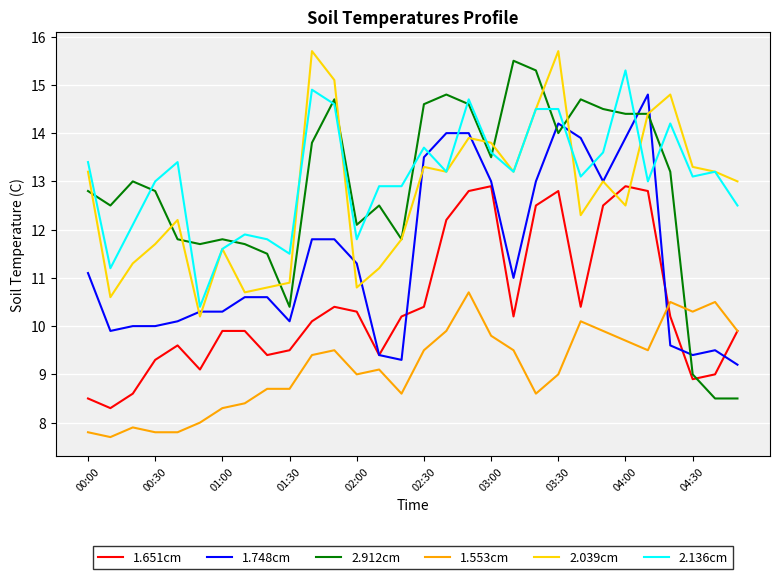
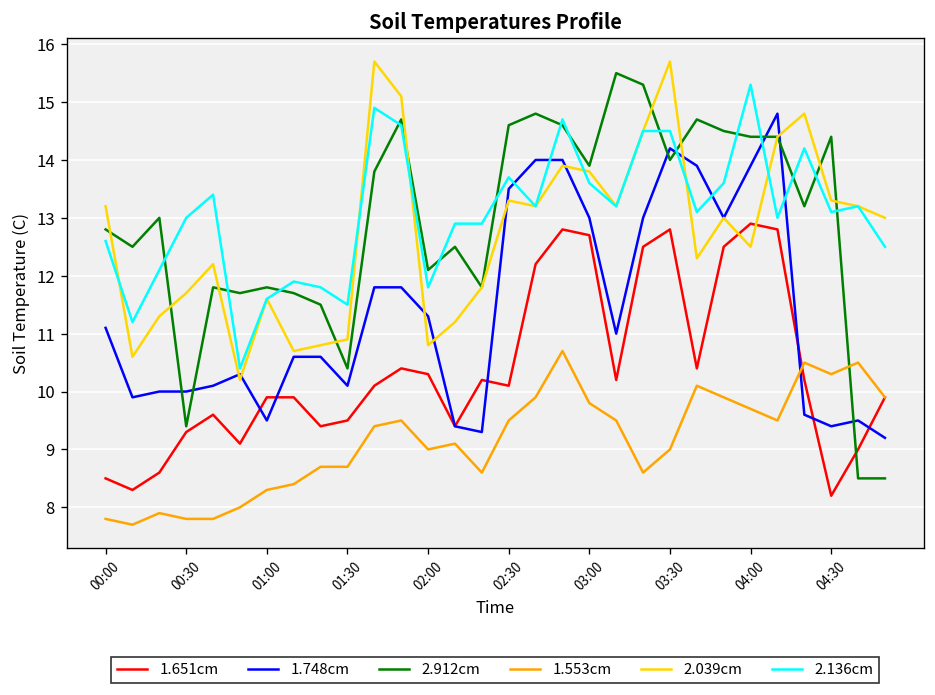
2.136cm, 00:00: 13.4 -> 12.6
2.912cm, 00:30: 12.8 -> 9.4
1.748cm, 01:00: 10.3 -> 9.5
1.651cm, 02:30: 10.4 -> 10.1
1.651cm, 03:00: 12.9 -> 12.7
2.912cm, 03:00: 13.5 -> 13.9
1.651cm, 04:30: 8.9 -> 8.2
2.912cm, 04:30: 9.0 -> 14.4
